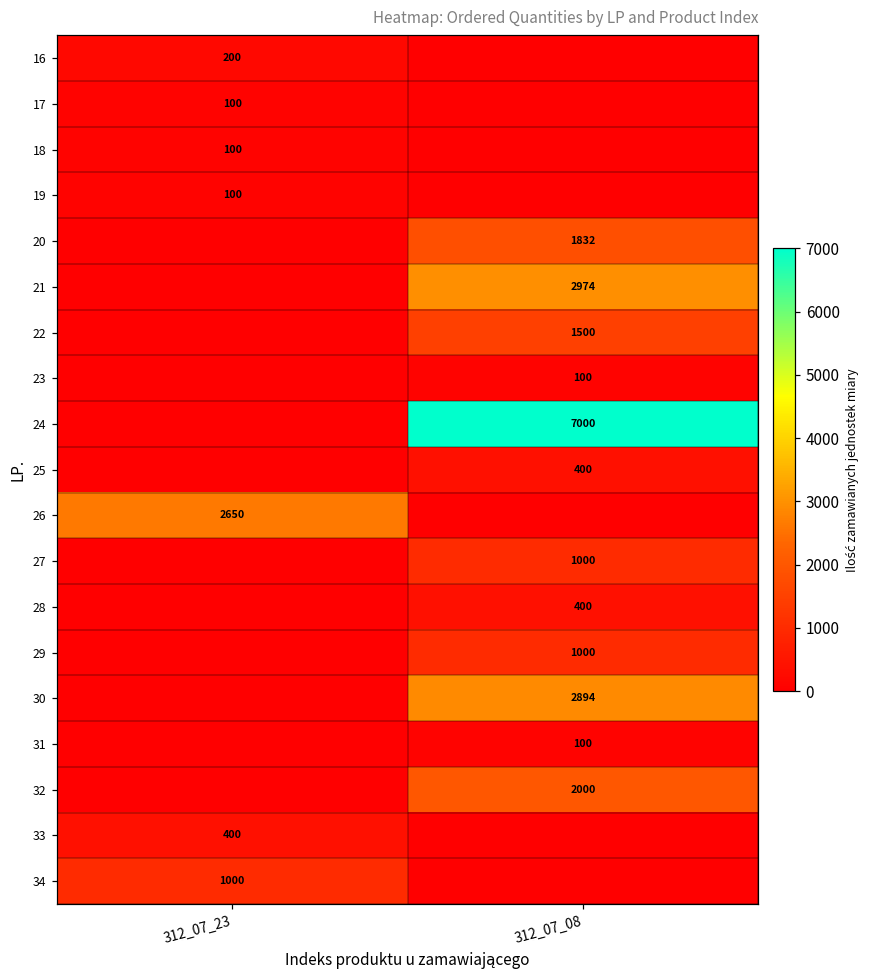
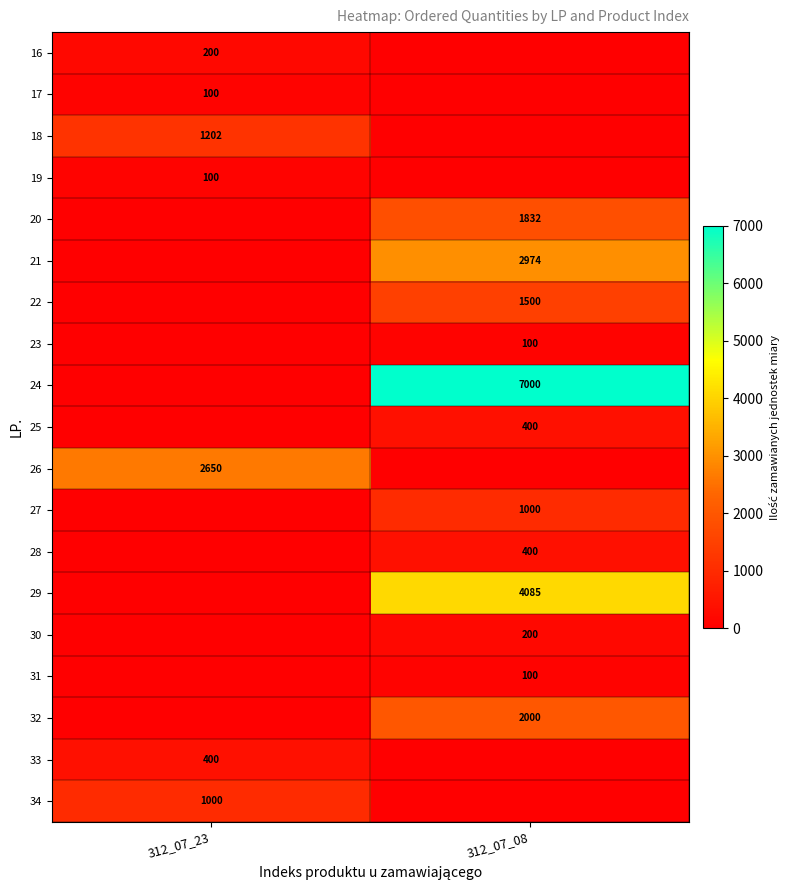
18, 312_07_23: 100 -> 1202
29, 312_07_08: 1000 -> 4085
30, 312_07_08: 2894 -> 200
